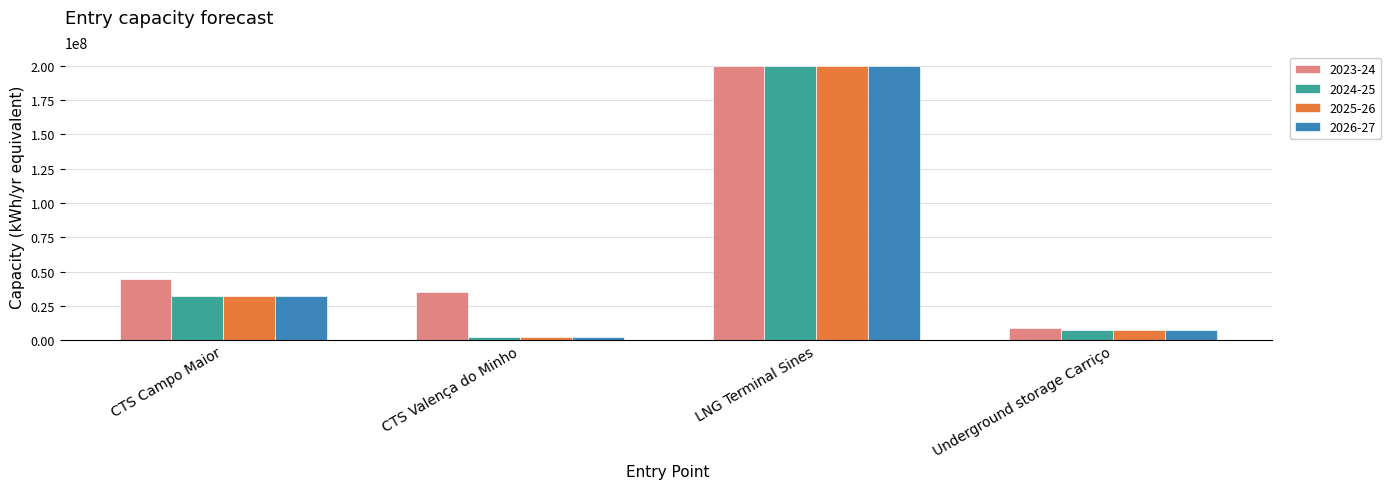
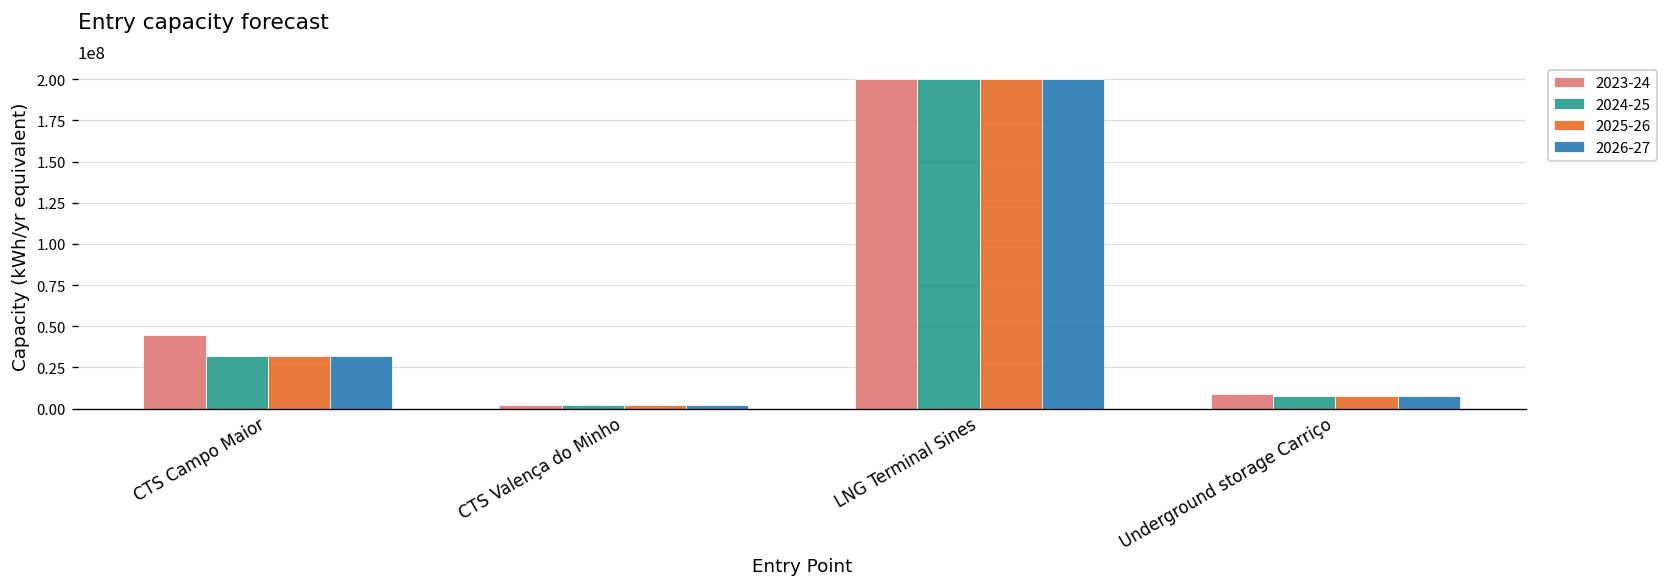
2023-24, CTS Valença do Minho: 36000000 -> 2000000
